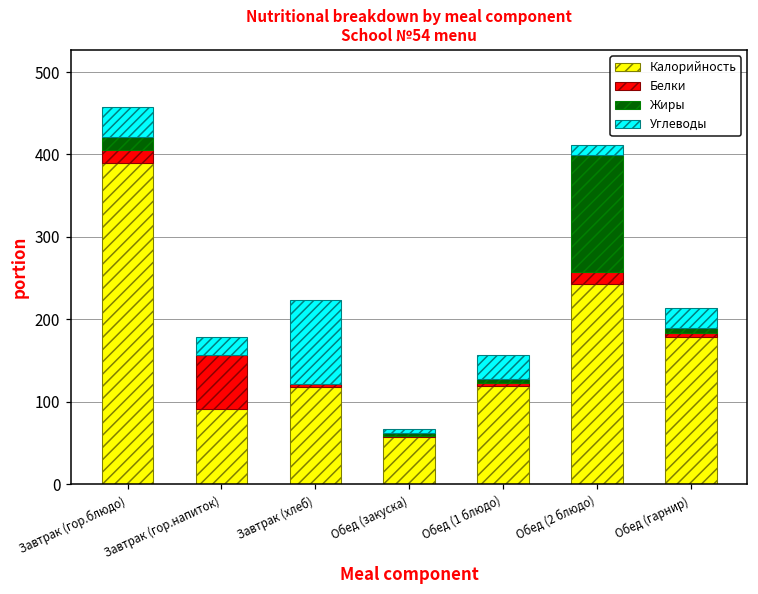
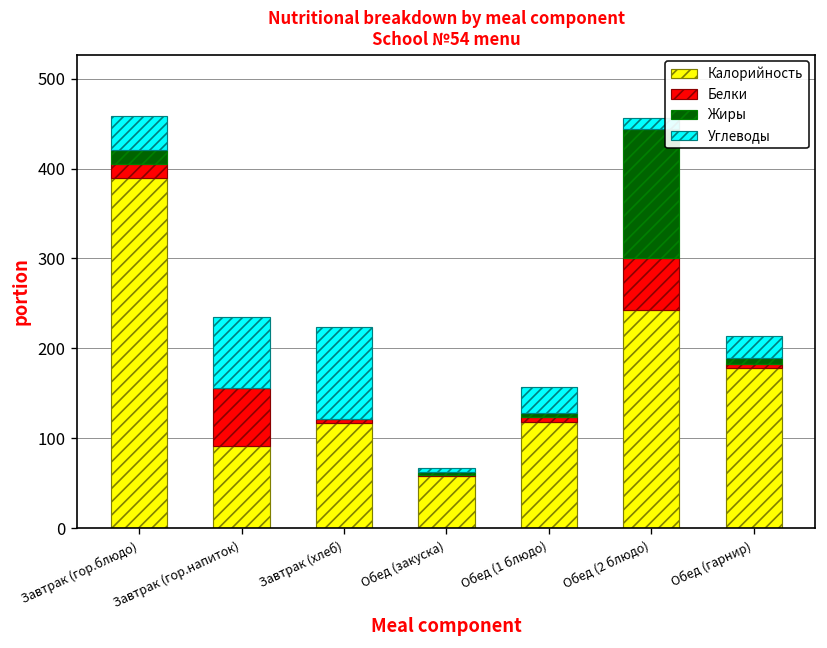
Углеводы, Завтрак (гор.напиток): 20 -> 80
Белки, Обед (2 блюдо): 10 -> 60
